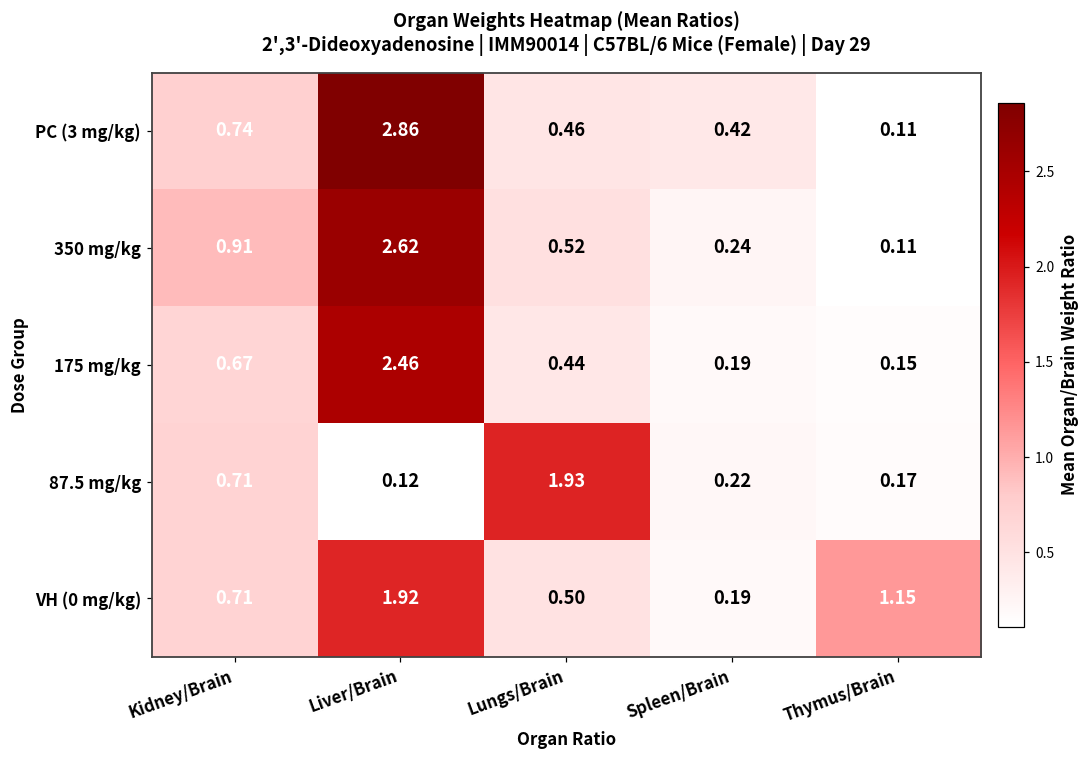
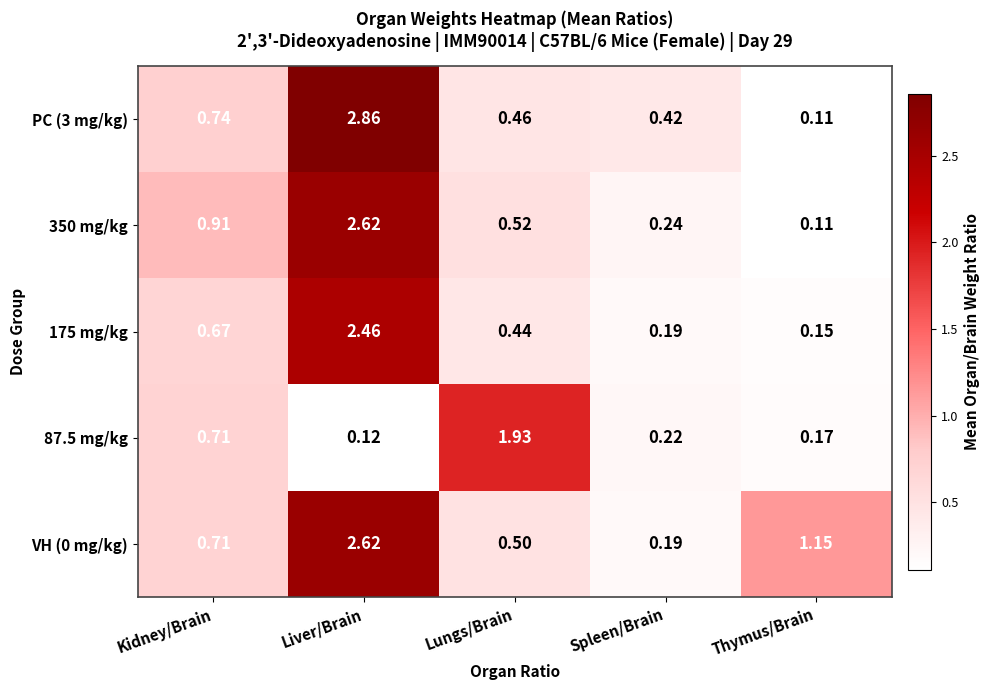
VH (0 mg/kg), Liver/Brain: 1.92 -> 2.62
